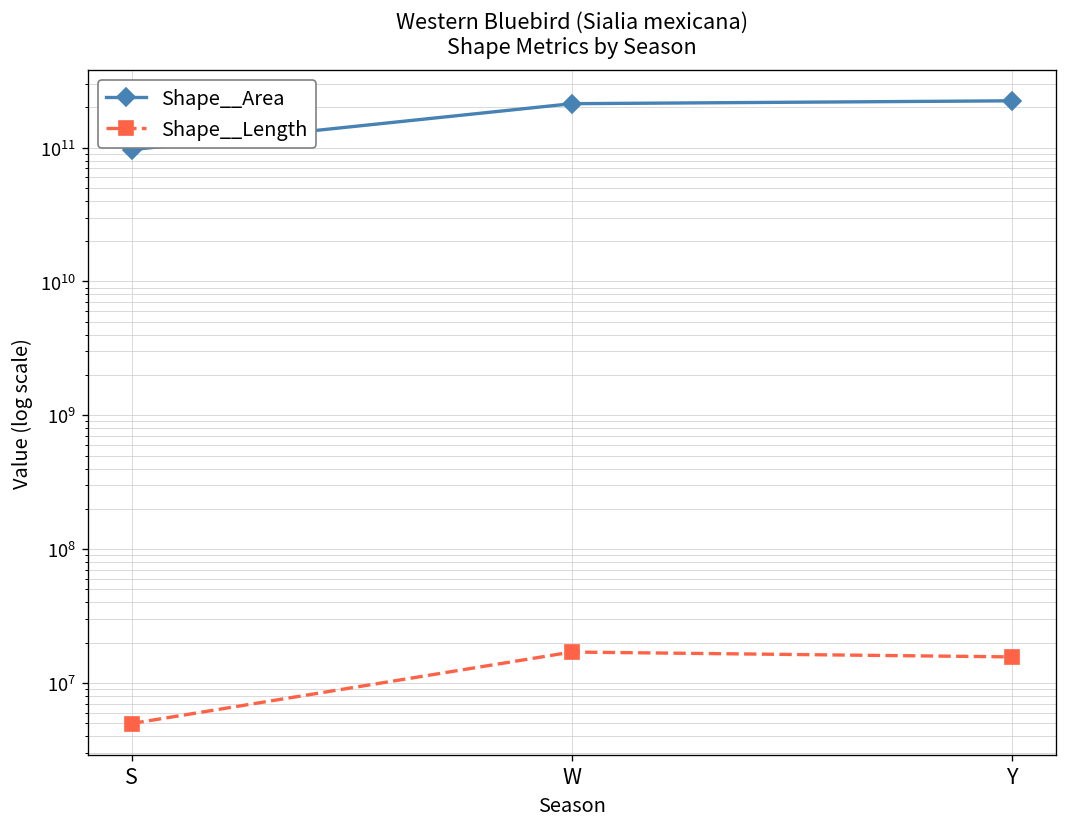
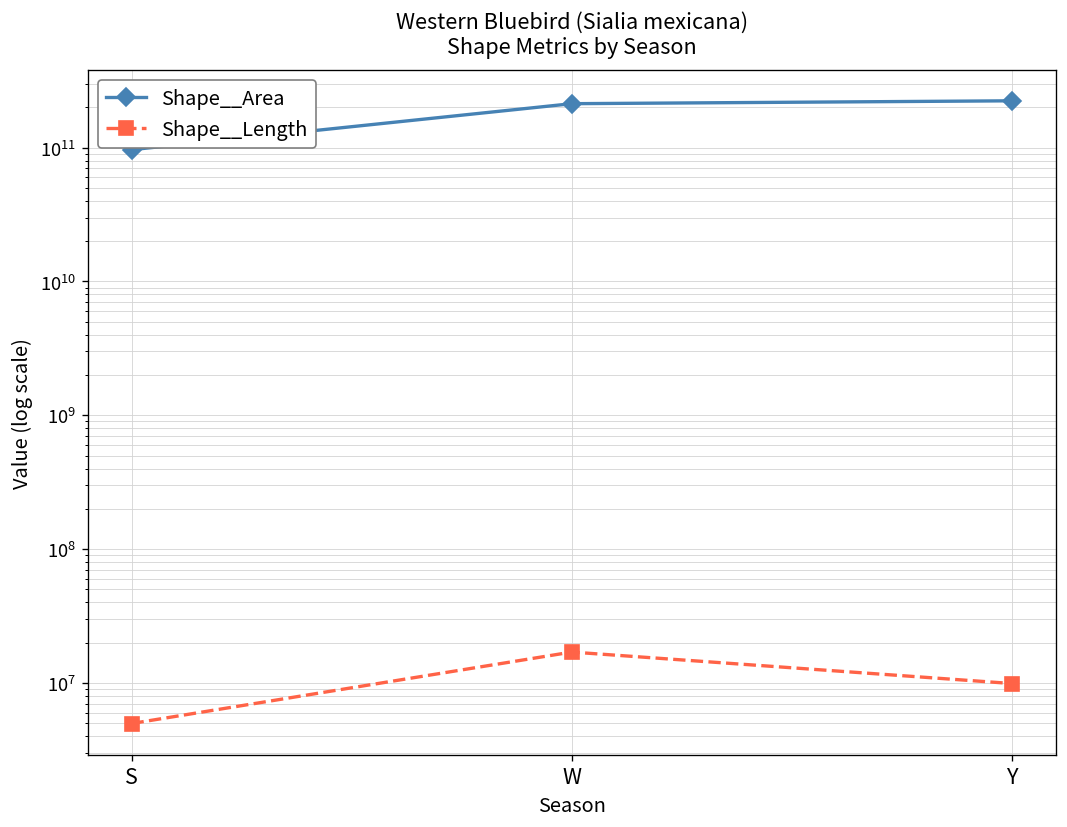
Shape__Length, Y: 16000000 -> 10000000
